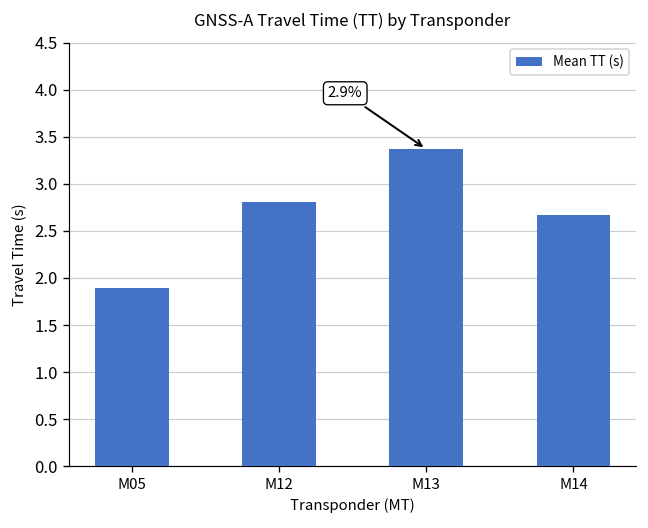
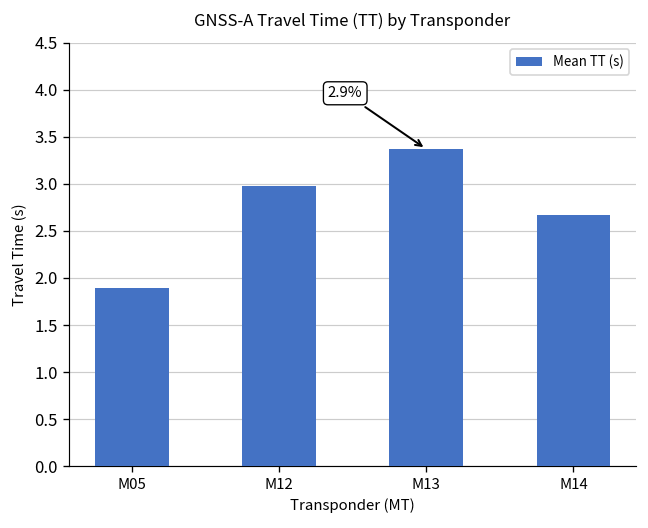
M12: 2.8 -> 3.0
